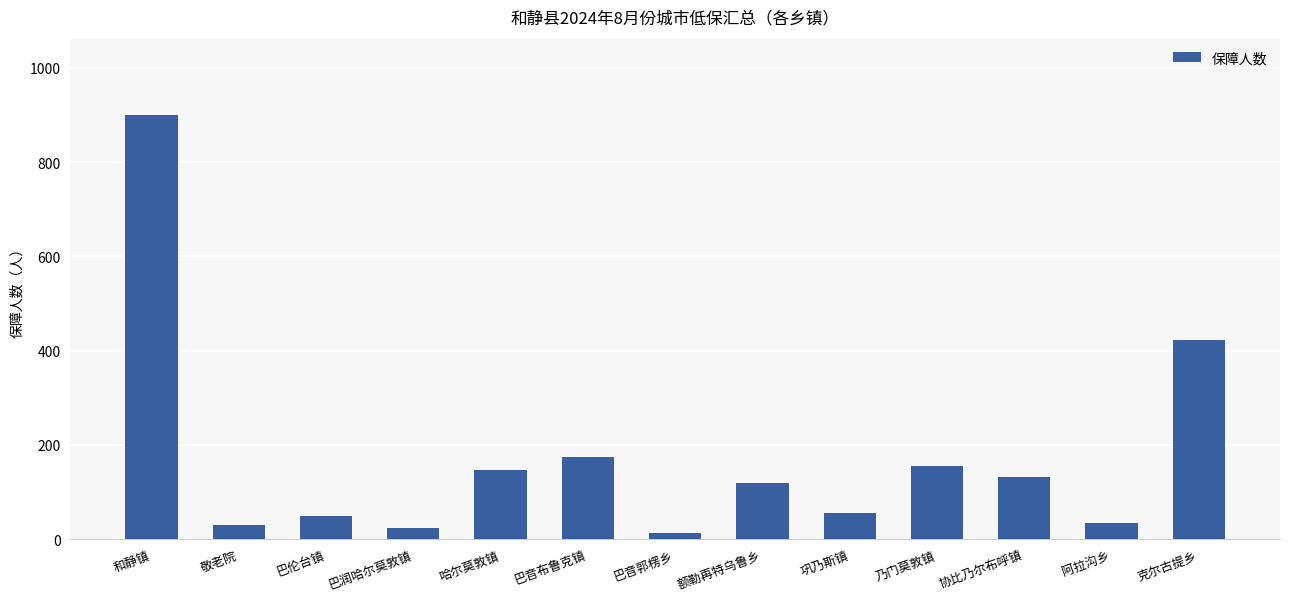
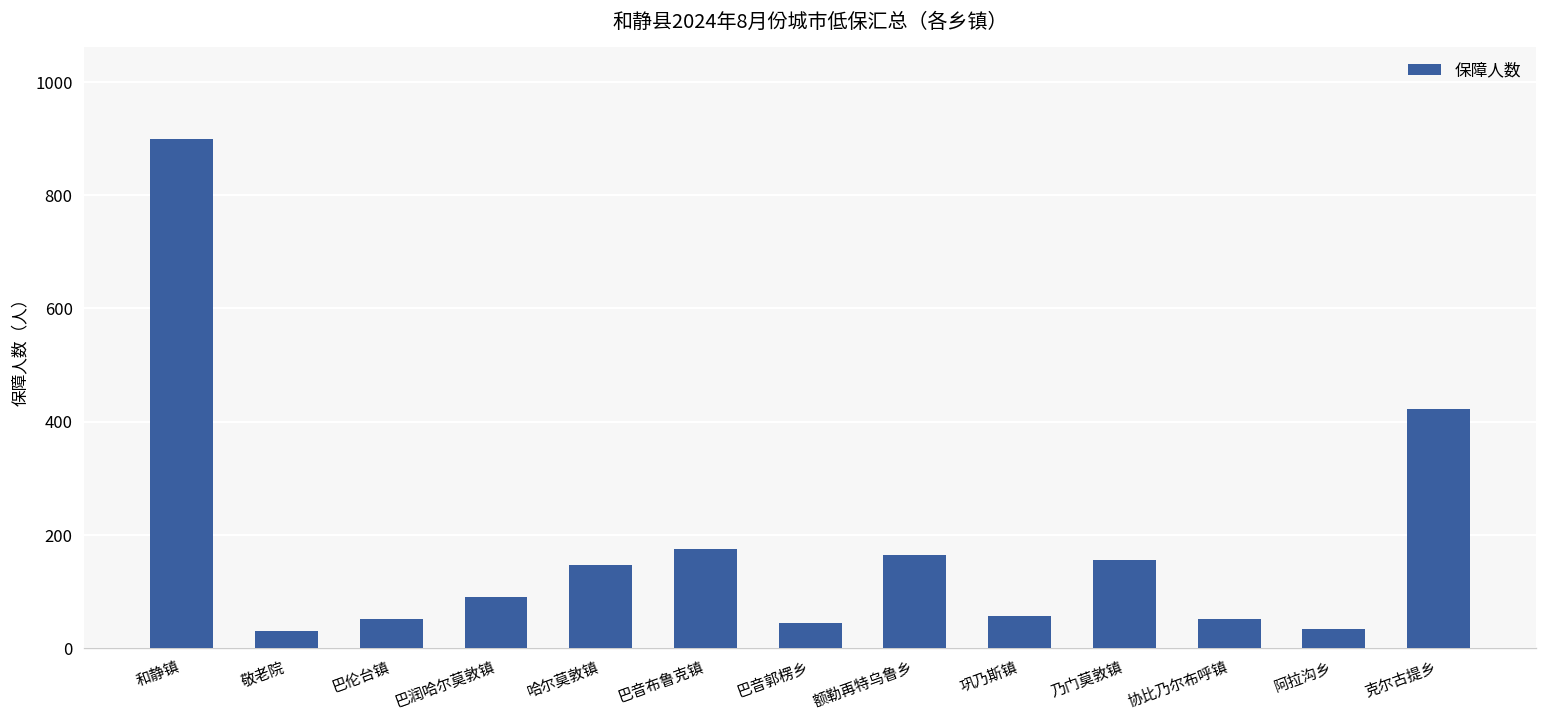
巴润哈尔莫敦镇: 20 -> 90
巴音郭楞乡: 10 -> 40
额勒再特乌鲁乡: 120 -> 160
协比乃尔布呼镇: 130 -> 50
